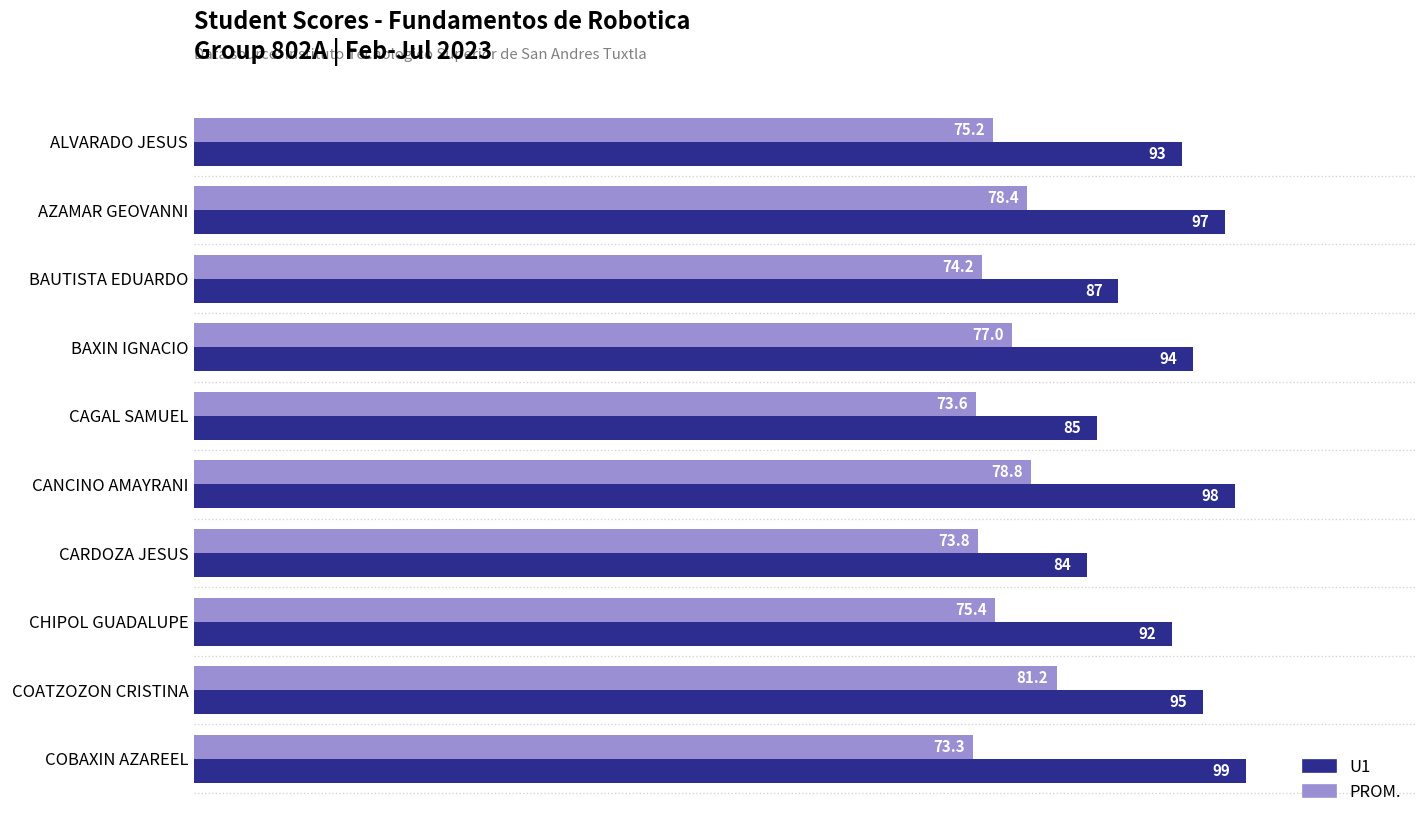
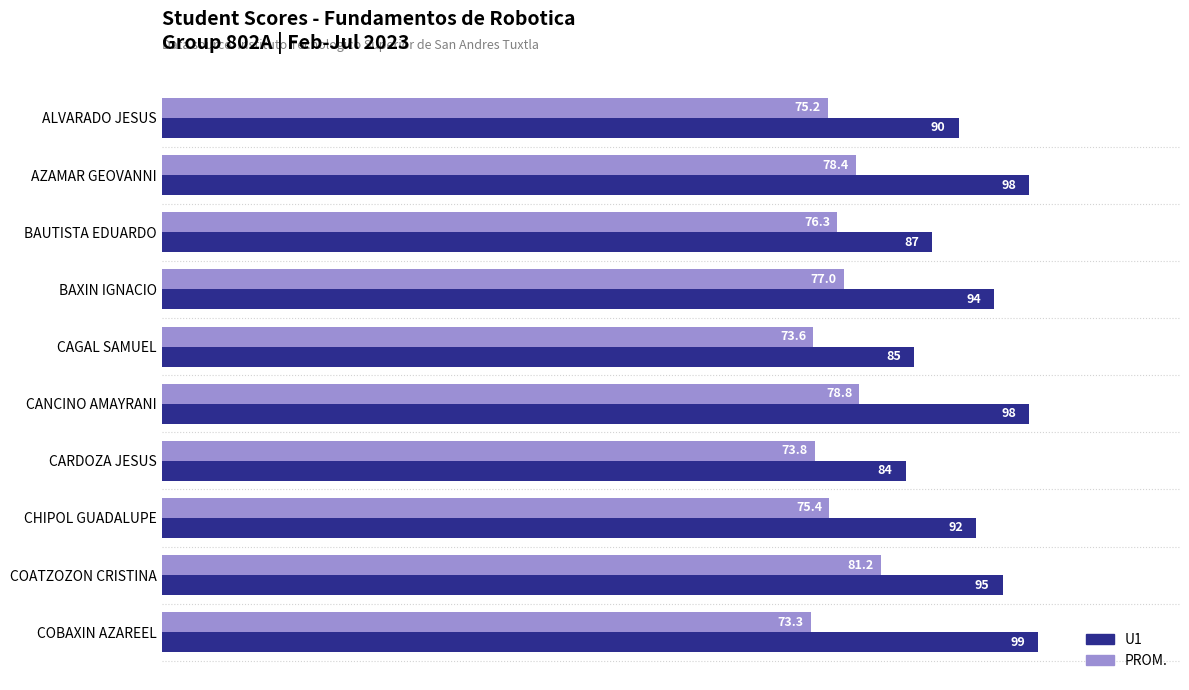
U1, ALVARADO JESUS: 93 -> 90
U1, AZAMAR GEOVANNI: 97 -> 98
PROM., BAUTISTA EDUARDO: 74.2 -> 76.3
